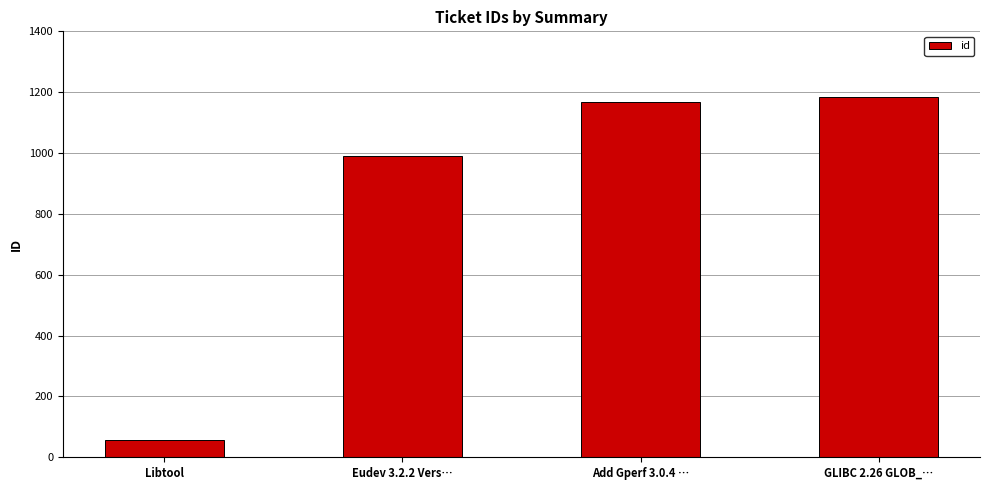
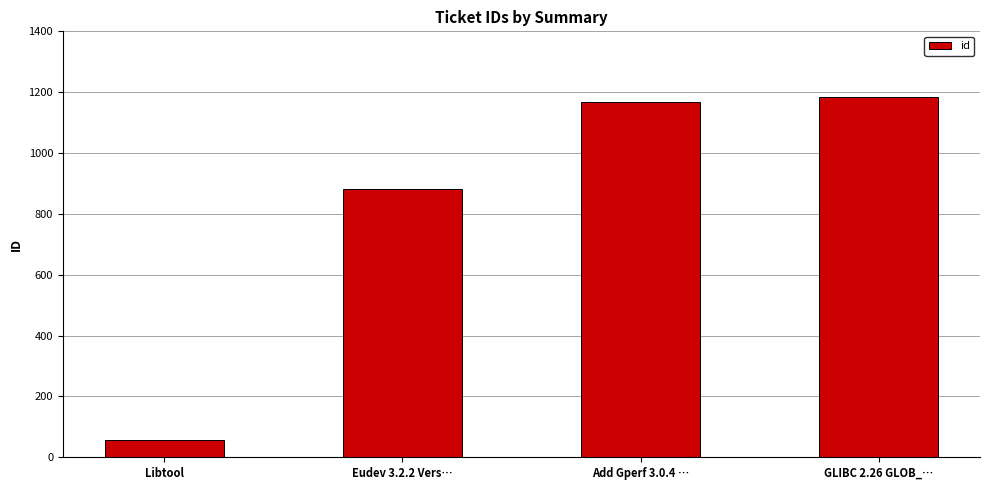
Eudev 3.2.2 Vers…: 990 -> 880
